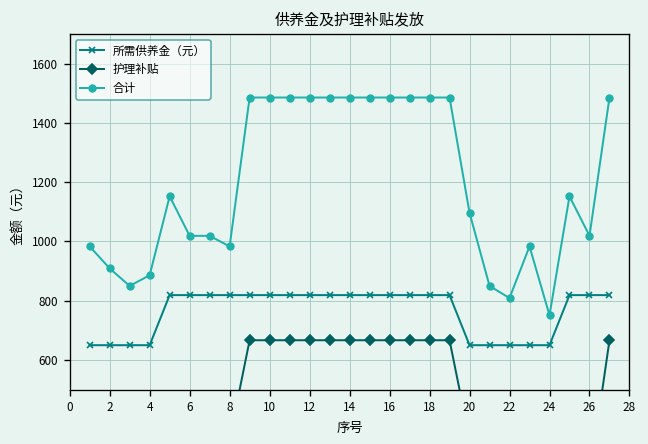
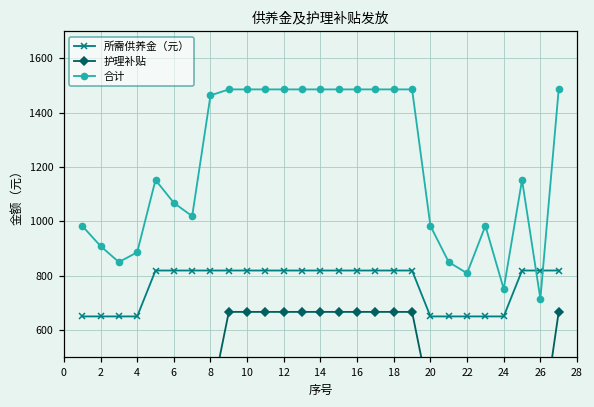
合计, 6: 1020 -> 1070
合计, 8: 980 -> 1460
合计, 20: 1100 -> 980
合计, 26: 1020 -> 720
